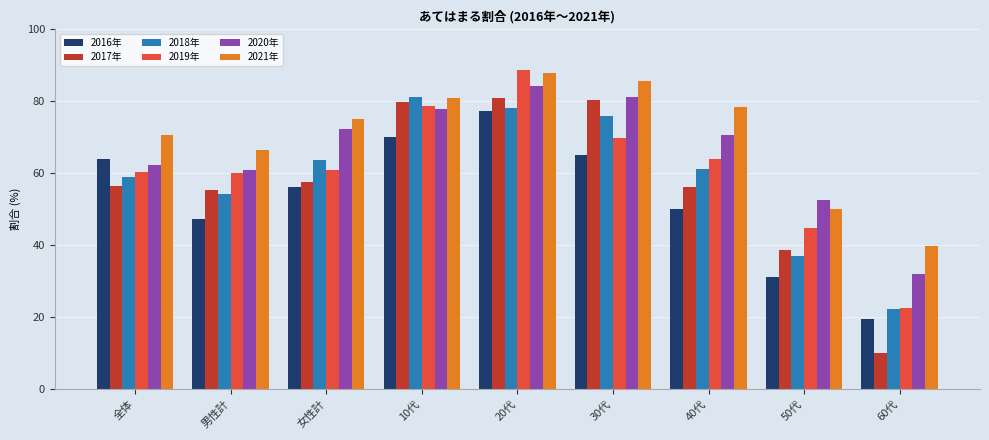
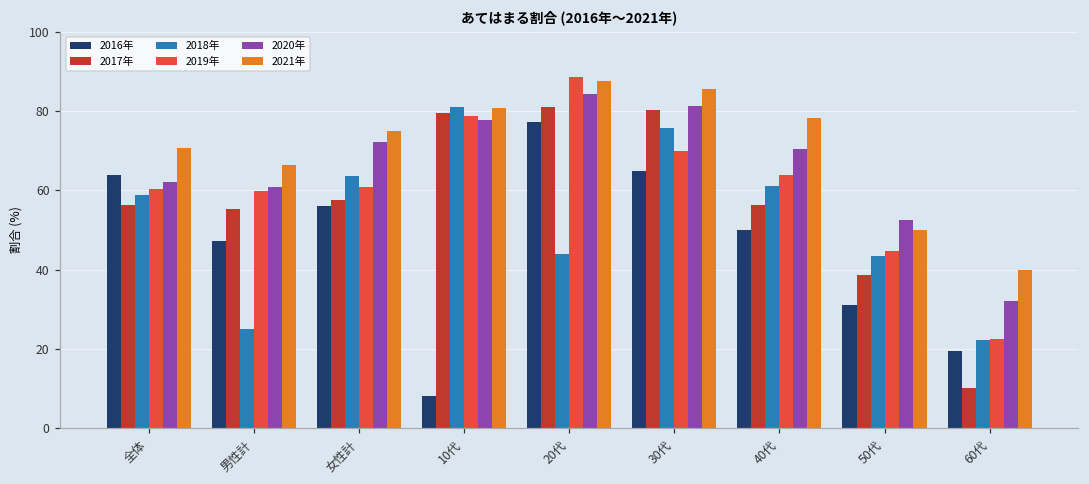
2018年, 男性計: 54 -> 25
2016年, 10代: 70 -> 8
2018年, 20代: 78 -> 44
2018年, 50代: 37 -> 43
